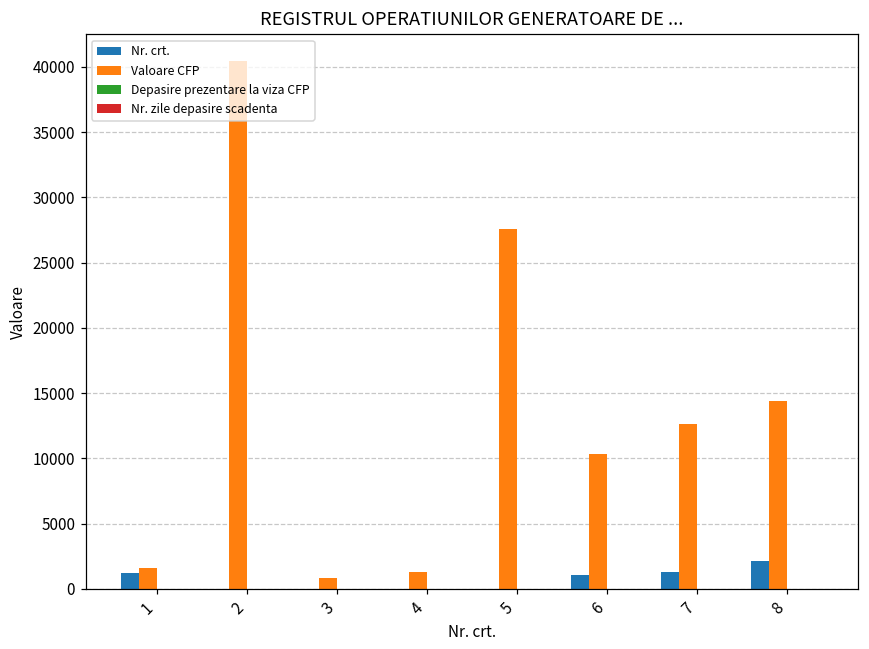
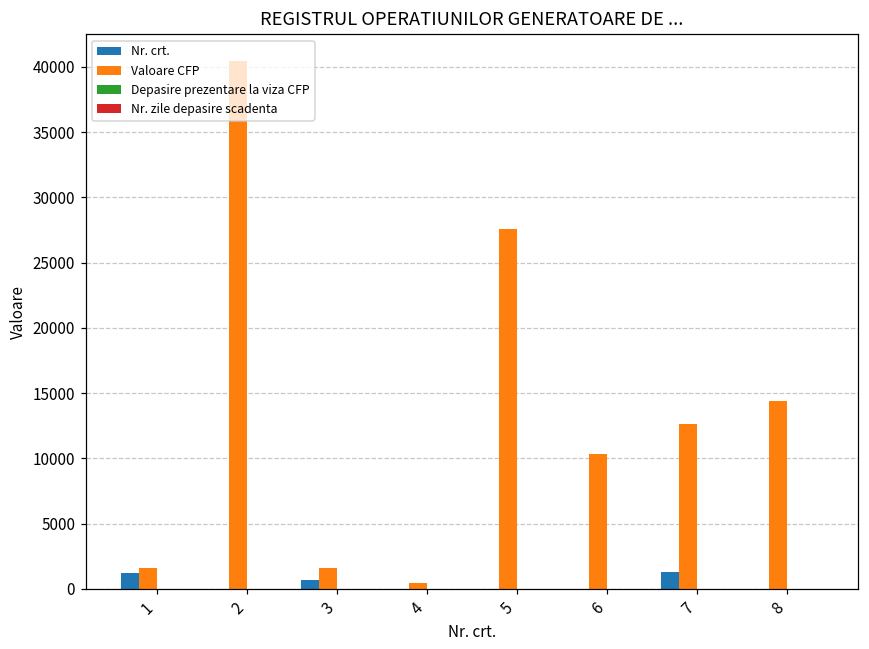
Nr. crt., 3: 0 -> 700
Valoare CFP, 3: 900 -> 1600
Valoare CFP, 4: 1300 -> 400
Nr. crt., 6: 1100 -> 0
Nr. crt., 8: 2100 -> 0
